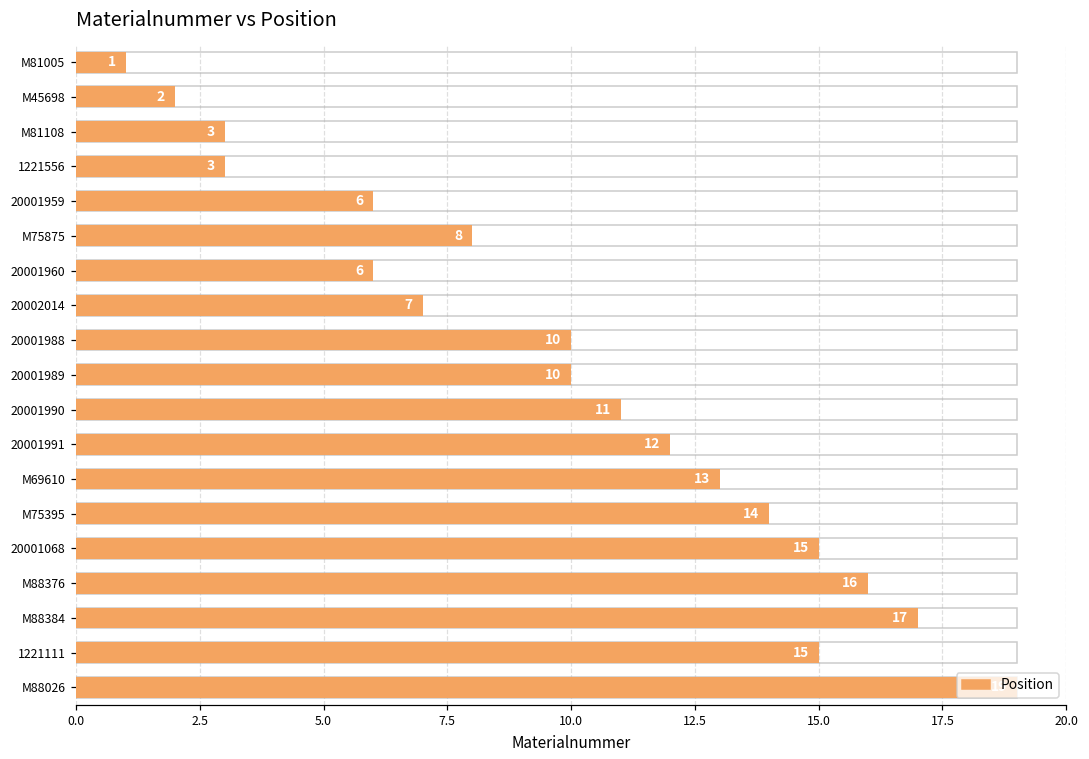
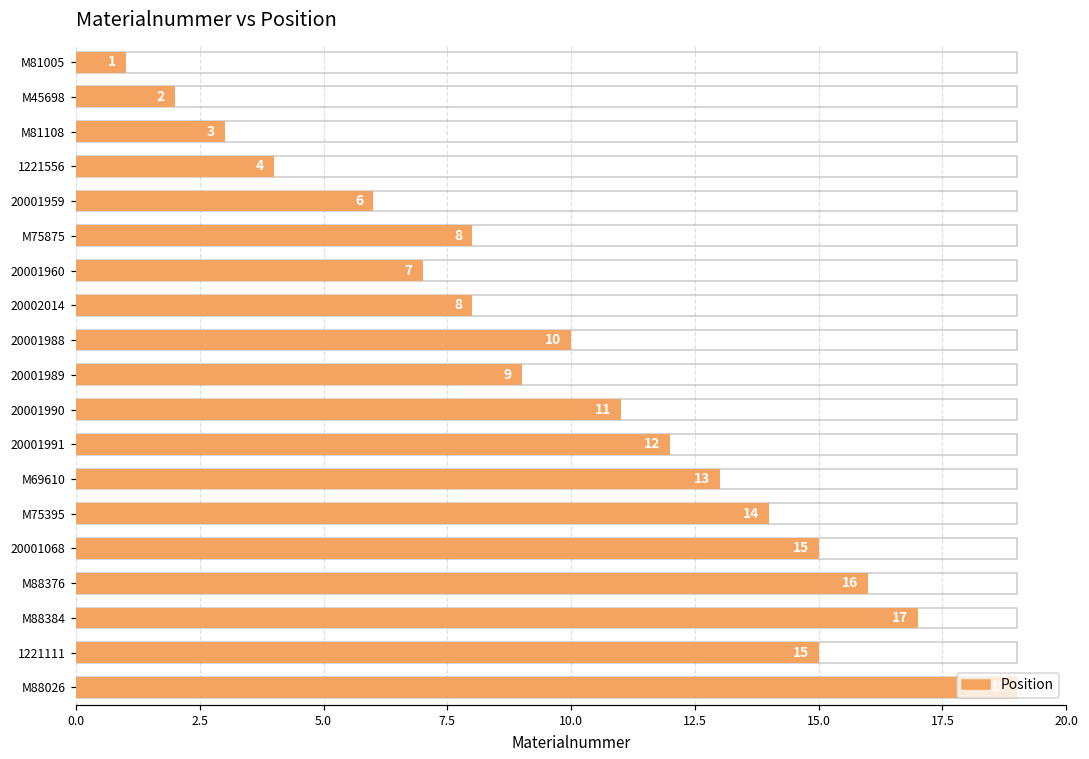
Position, 1221556: 3 -> 4
Position, 20001960: 6 -> 7
Position, 20002014: 7 -> 8
Position, 20001989: 10 -> 9
